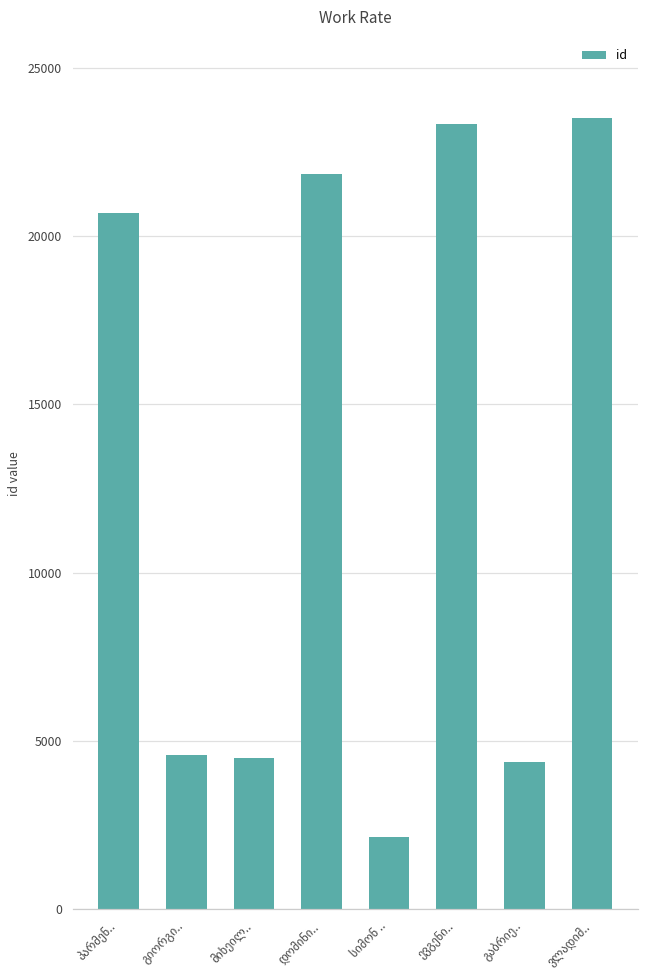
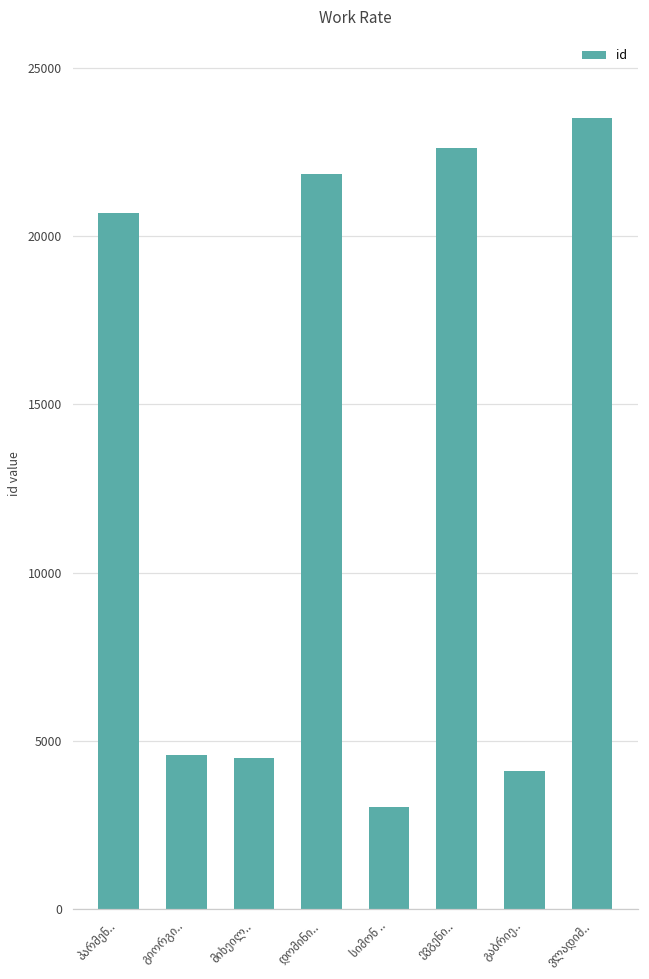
სიმონ ..: 2100 -> 3000
ევგენი..: 23300 -> 22600
გაბრიე..: 4400 -> 4100
